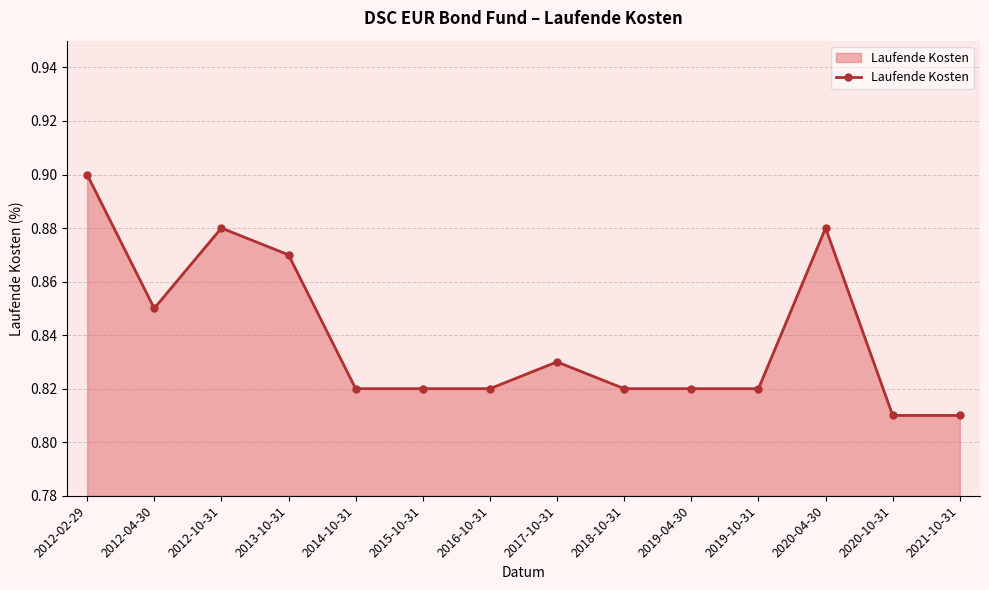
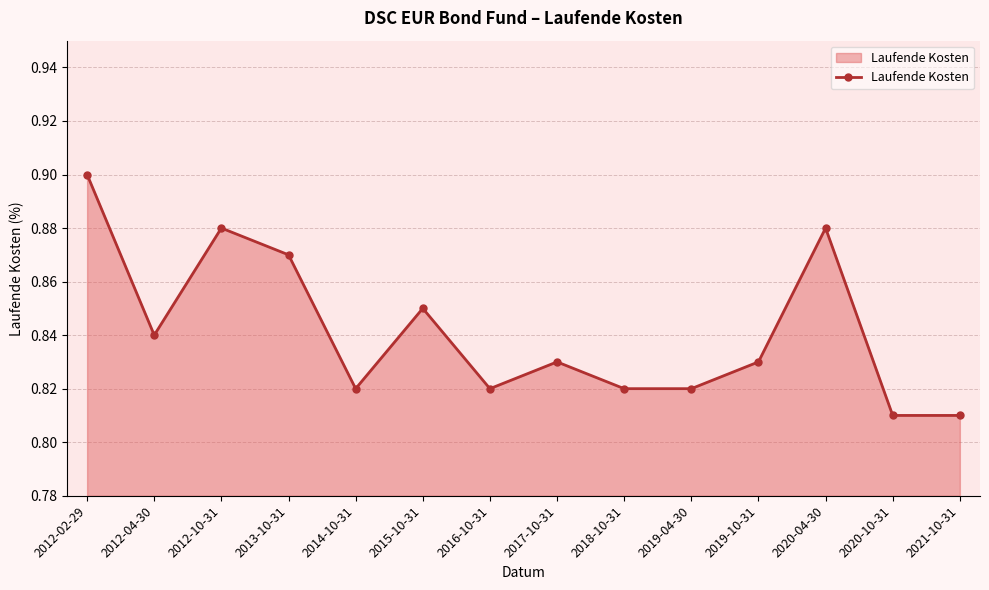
2012-04-30: 0.85 -> 0.84
2015-10-31: 0.82 -> 0.85
2019-10-31: 0.82 -> 0.83
